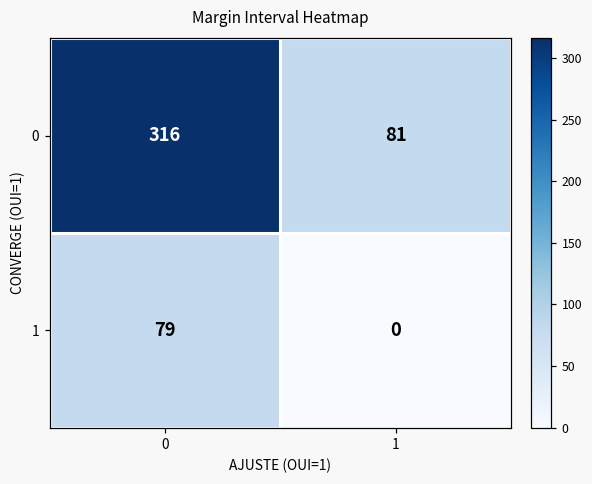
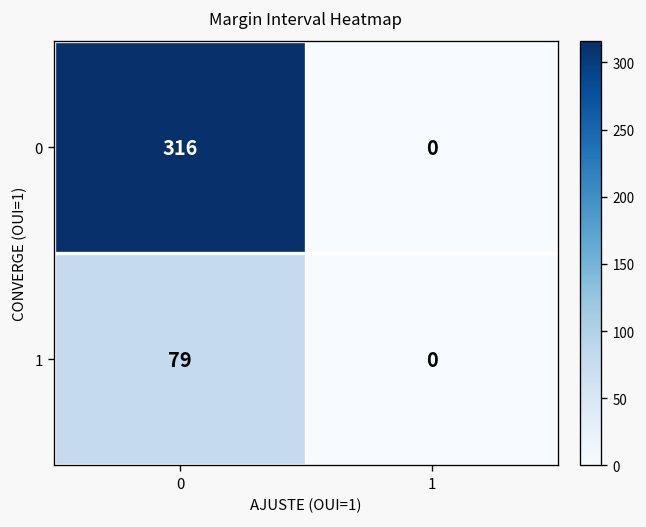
0, 1: 81 -> 0
